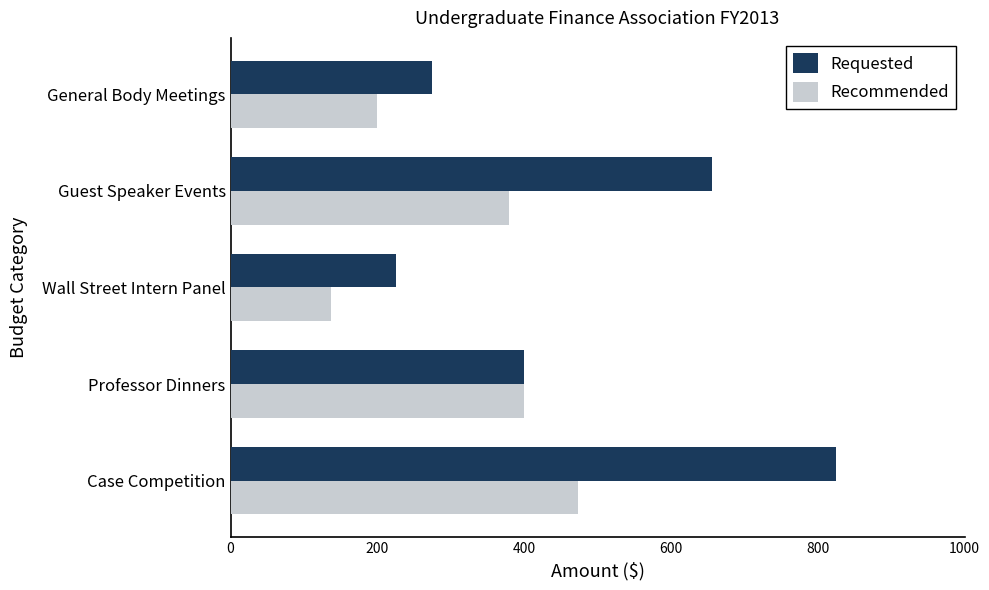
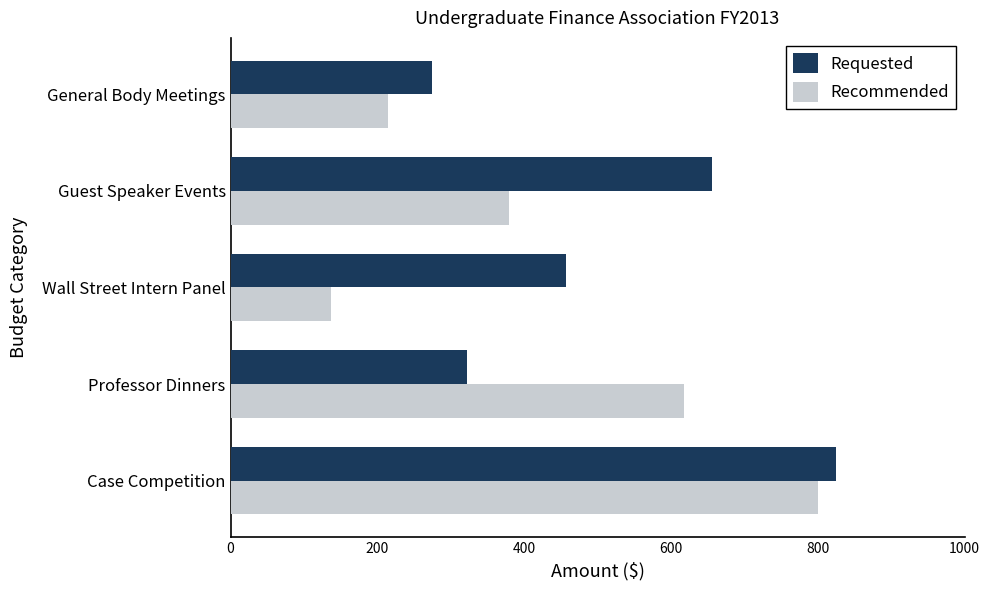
Recommended, General Body Meetings: 200 -> 210
Requested, Wall Street Intern Panel: 230 -> 460
Requested, Professor Dinners: 400 -> 320
Recommended, Professor Dinners: 400 -> 620
Recommended, Case Competition: 470 -> 800
